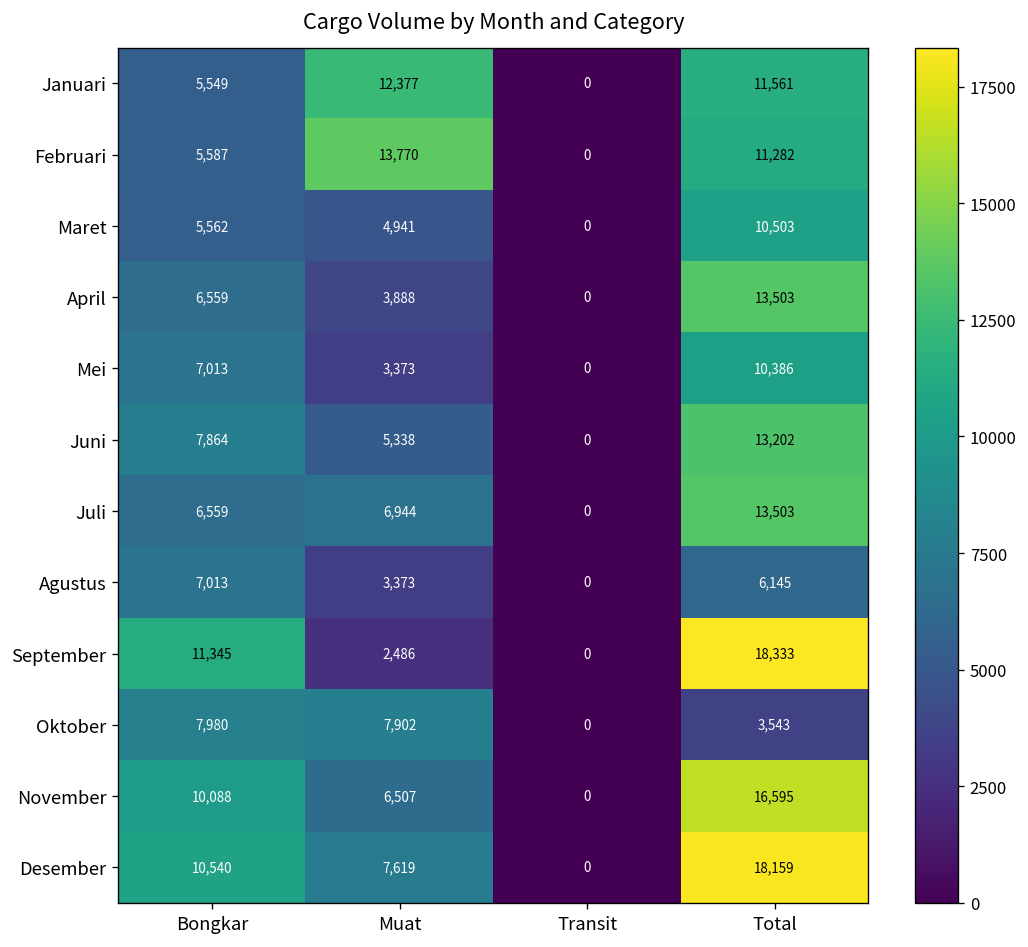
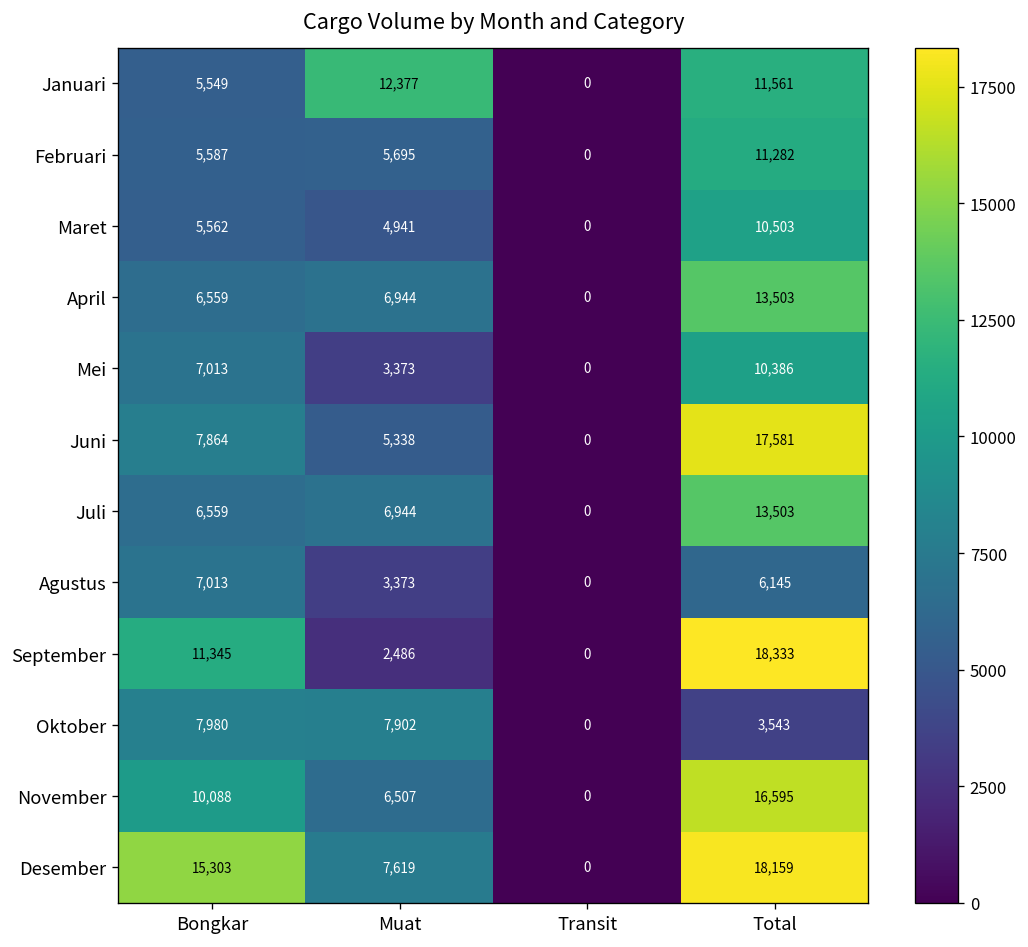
Februari, Muat: 13,770 -> 5,695
April, Muat: 3,888 -> 6,944
Juni, Total: 13,202 -> 17,581
Desember, Bongkar: 10,540 -> 15,303
